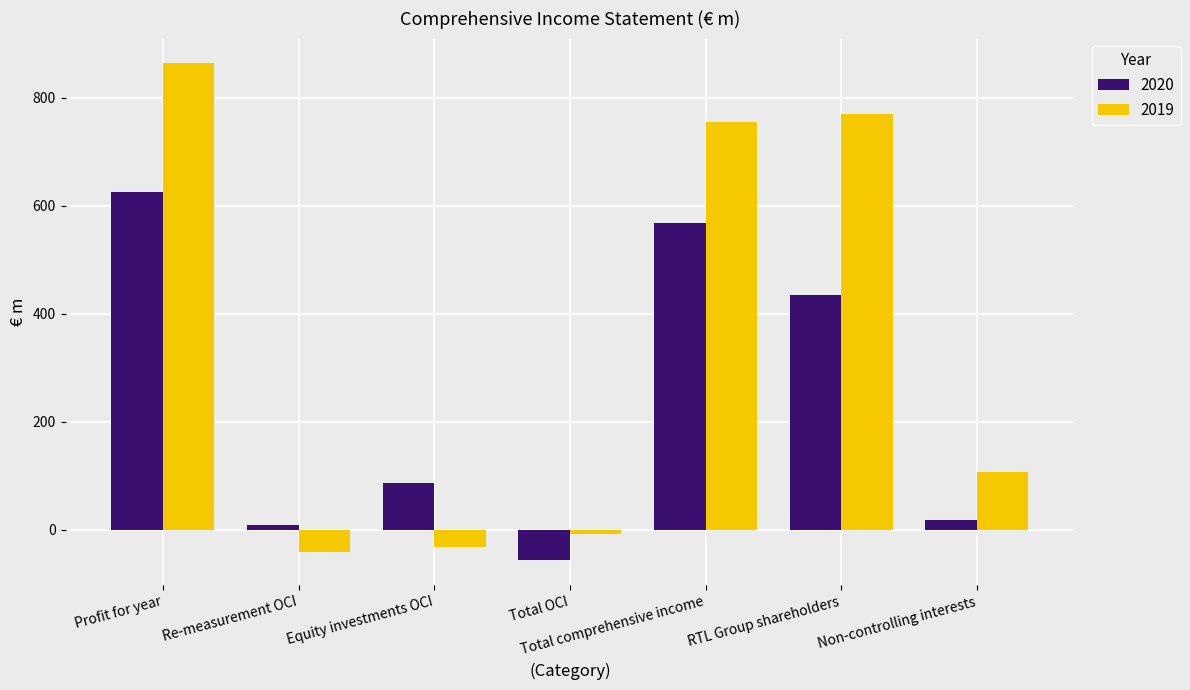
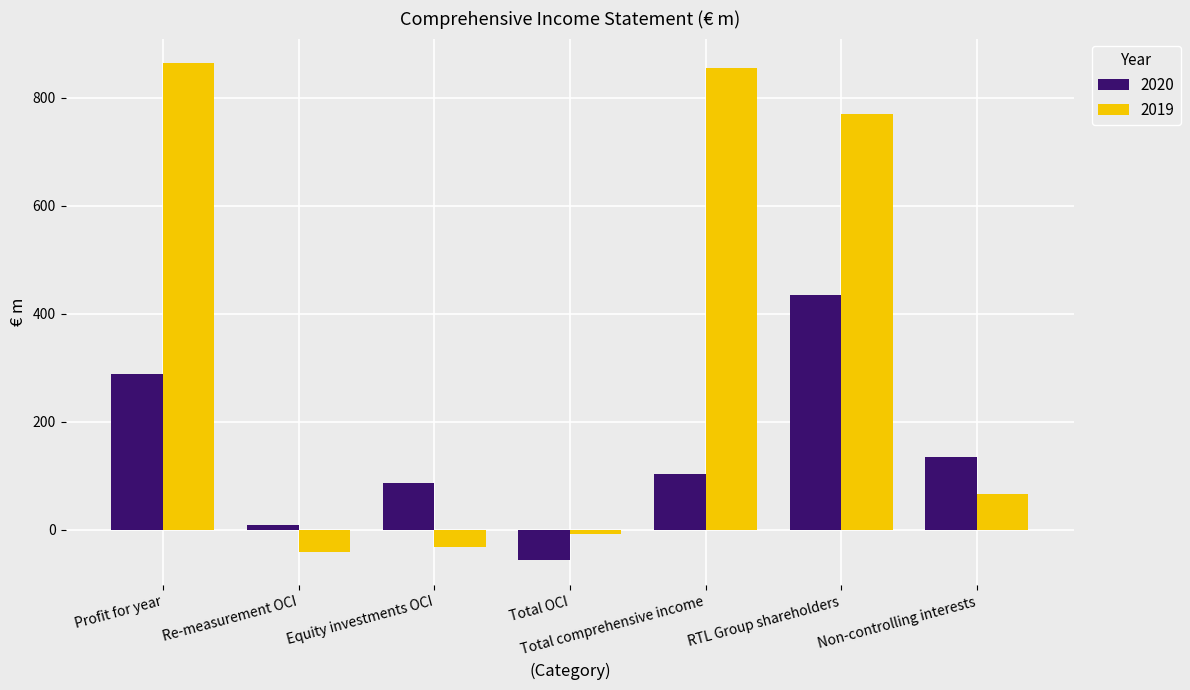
2020, Profit for year: 630 -> 290
2020, Total comprehensive income: 570 -> 100
2019, Total comprehensive income: 760 -> 860
2020, Non-controlling interests: 20 -> 130
2019, Non-controlling interests: 110 -> 70
